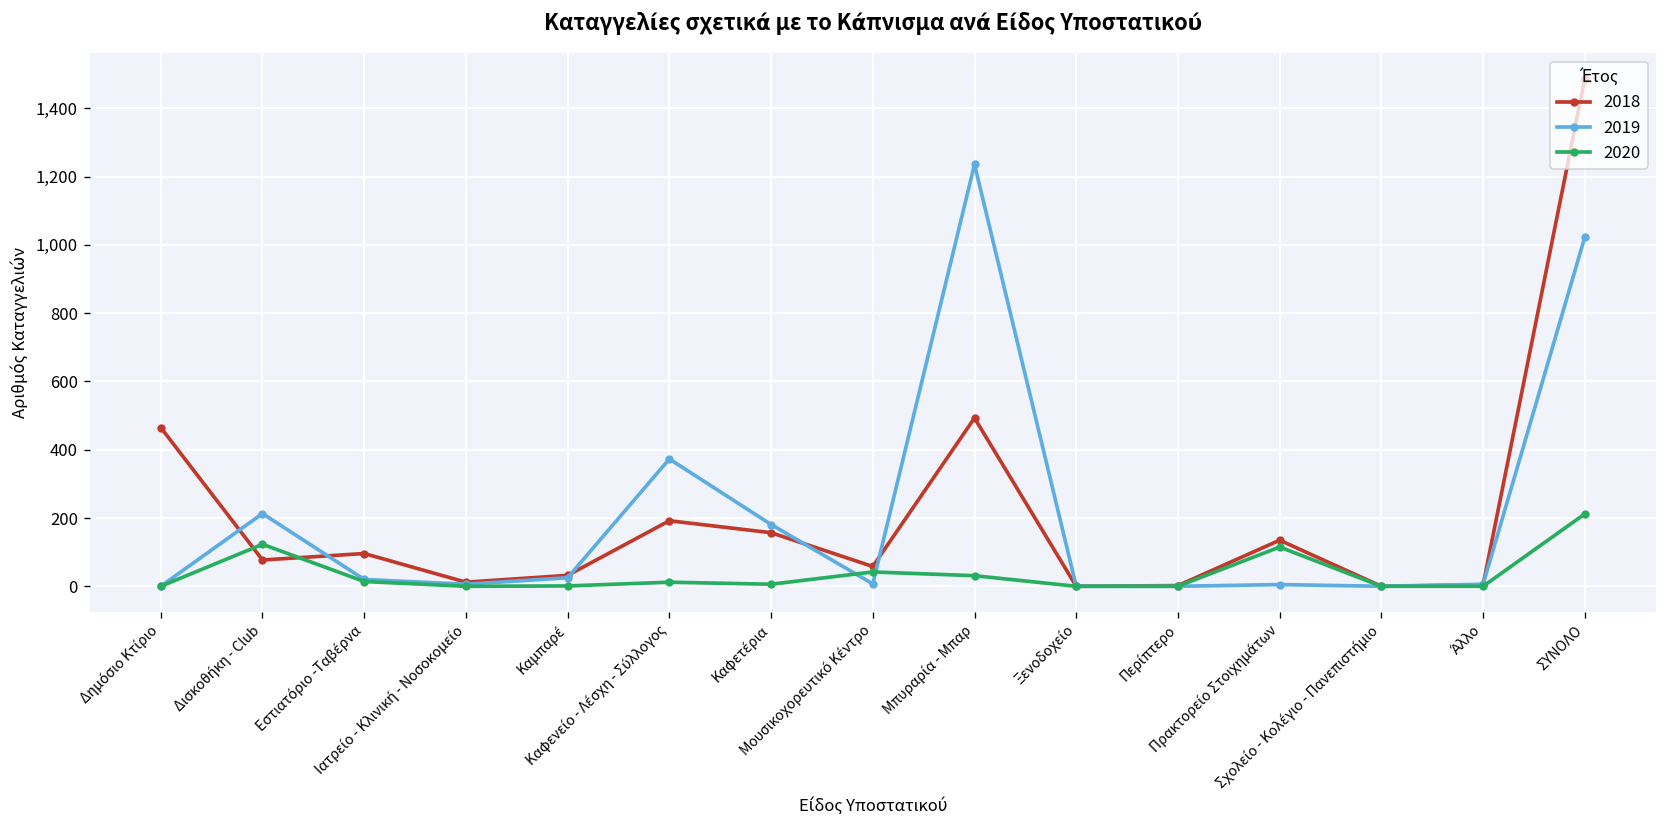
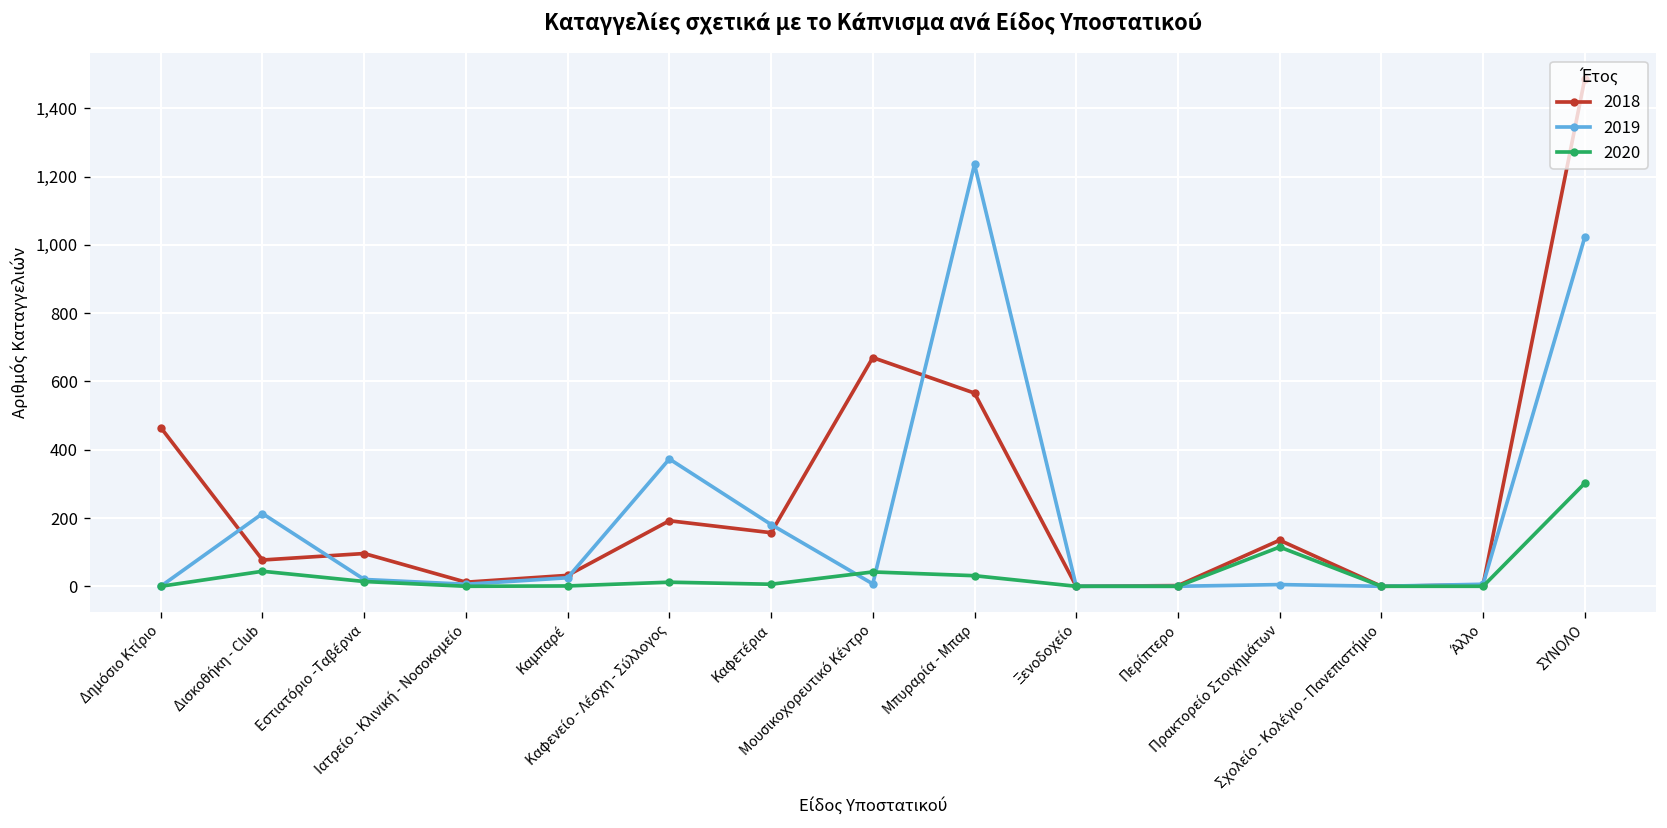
2020, Δισκοθήκη - Club: 120 -> 40
2018, Μουσικοχορευτικό Κέντρο: 60 -> 670
2018, Μπυραρία - Μπαρ: 490 -> 570
2020, ΣΥΝΟΛΟ: 210 -> 300
